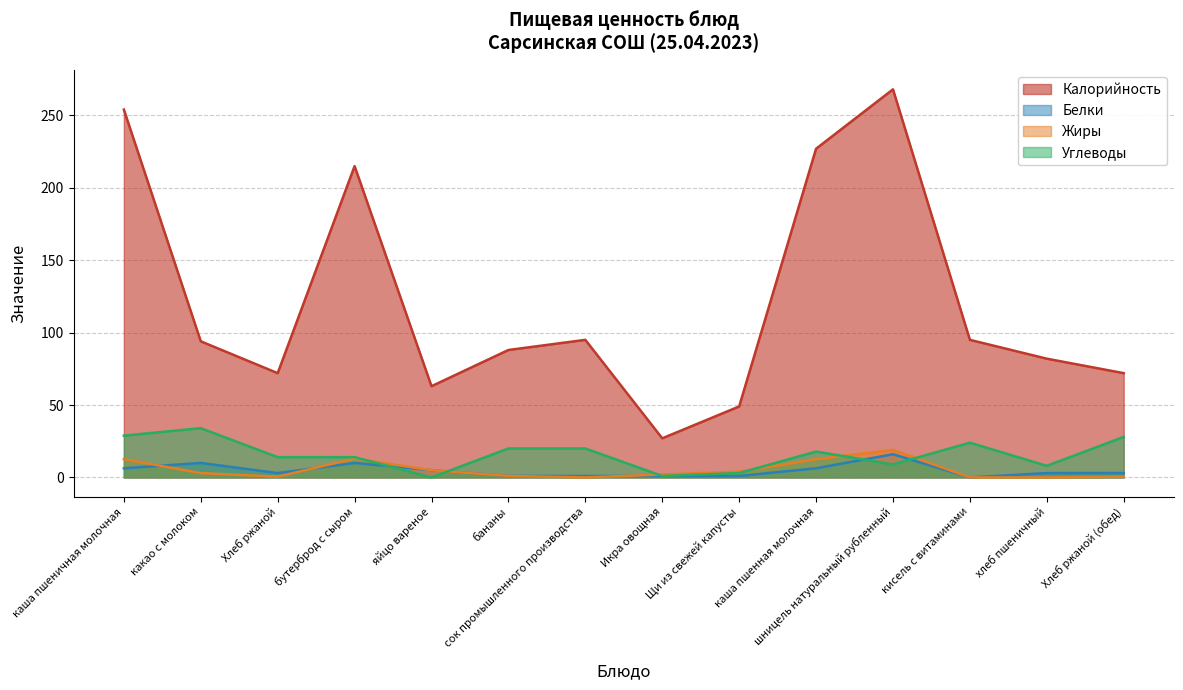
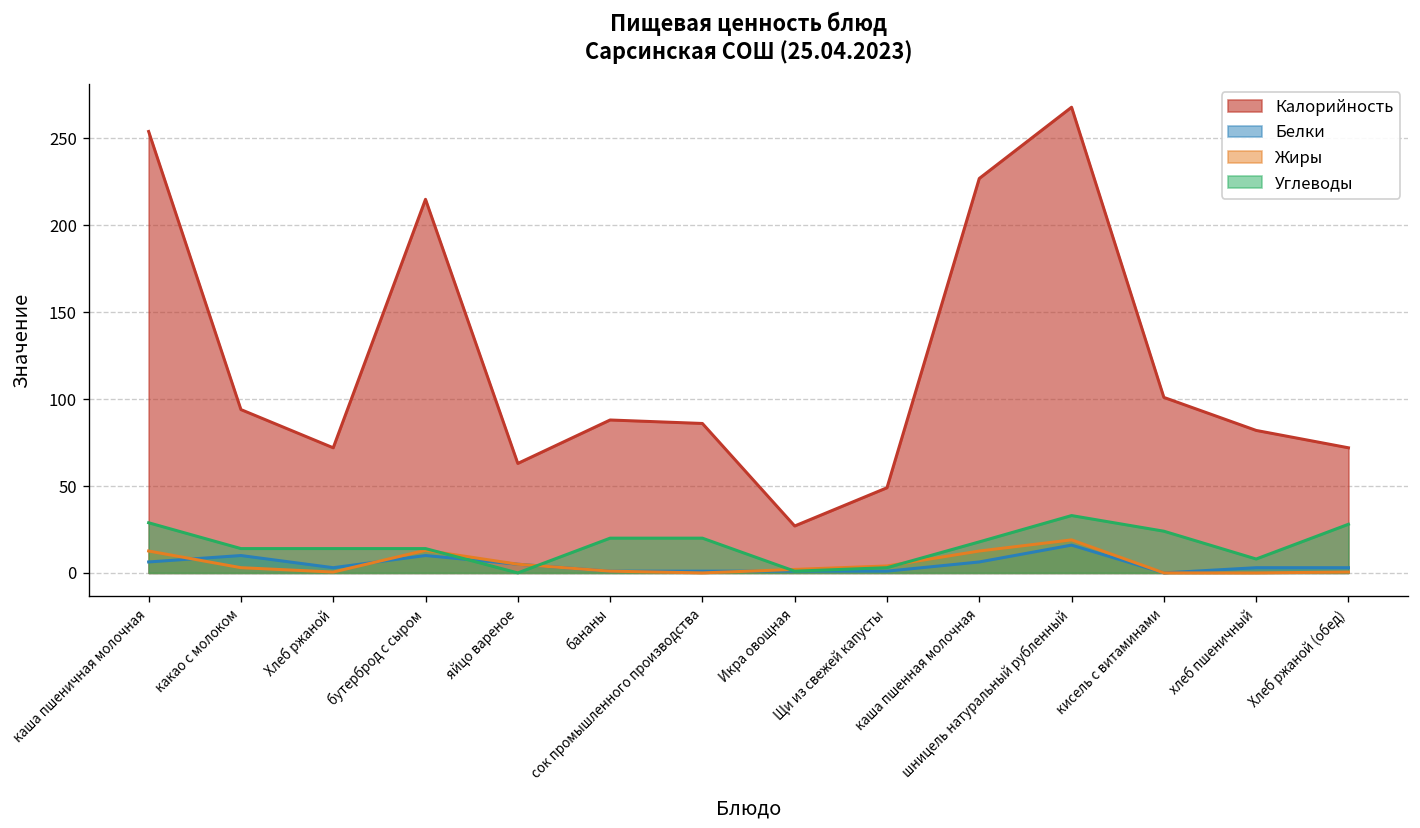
Углеводы, какао с молоком: 34 -> 14
Калорийность, сок промышленного производства: 95 -> 86
Углеводы, шницель натуральный рубленный: 9 -> 33
Калорийность, кисель с витаминами: 95 -> 101
